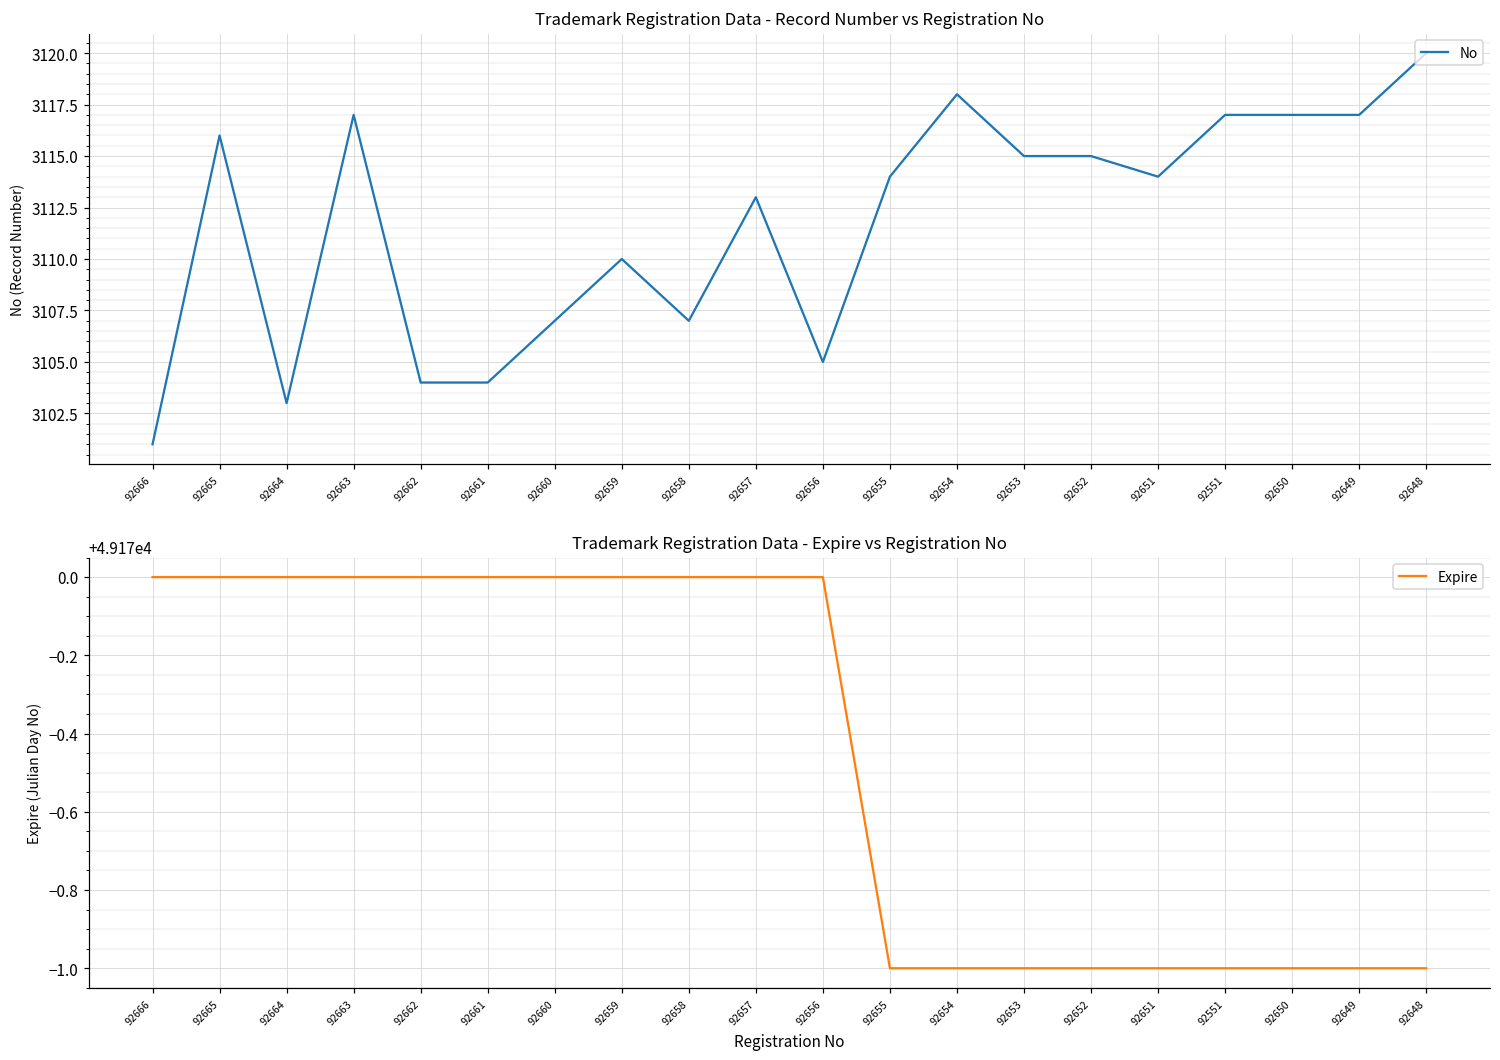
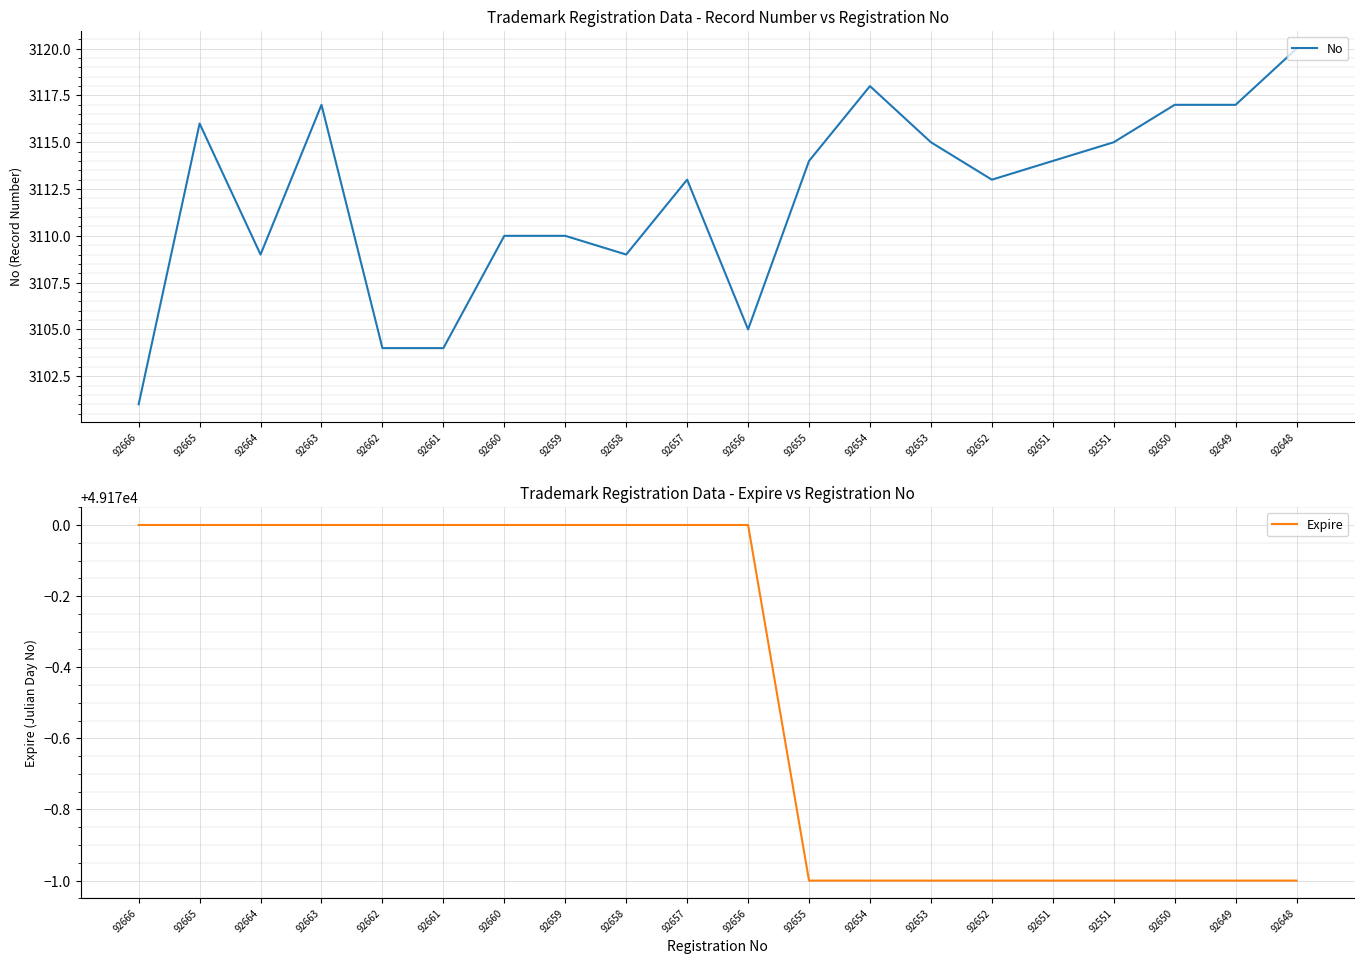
Trademark Registration Data - Record Number vs Registration No, 92664: 3103 -> 3109
Trademark Registration Data - Record Number vs Registration No, 92660: 3107 -> 3110
Trademark Registration Data - Record Number vs Registration No, 92658: 3107 -> 3109
Trademark Registration Data - Record Number vs Registration No, 92652: 3115 -> 3113
Trademark Registration Data - Record Number vs Registration No, 92551: 3117 -> 3115
